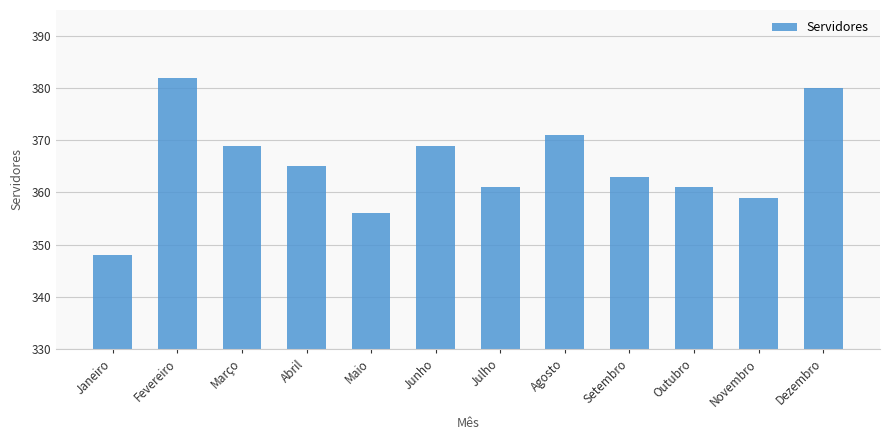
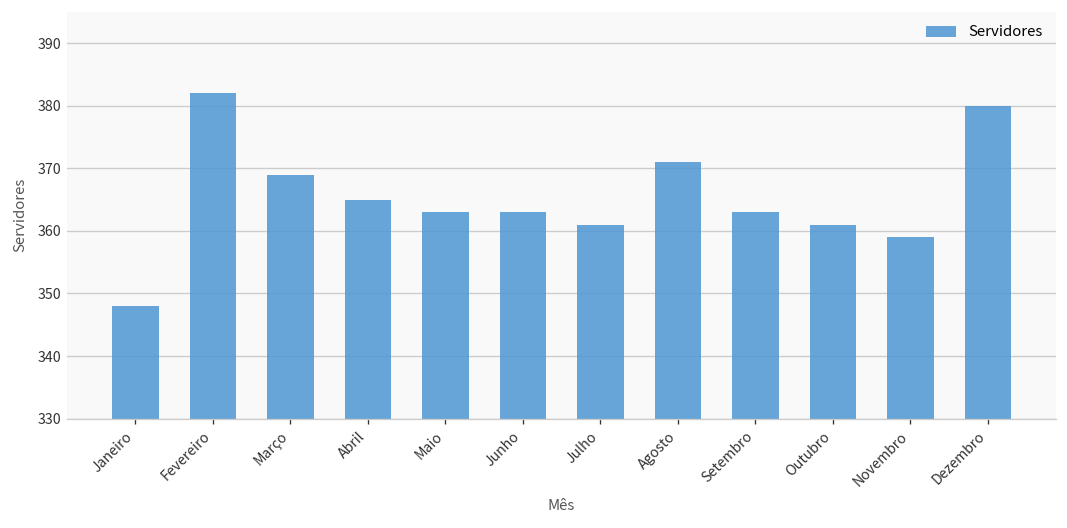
Maio: 356 -> 363
Junho: 369 -> 363
